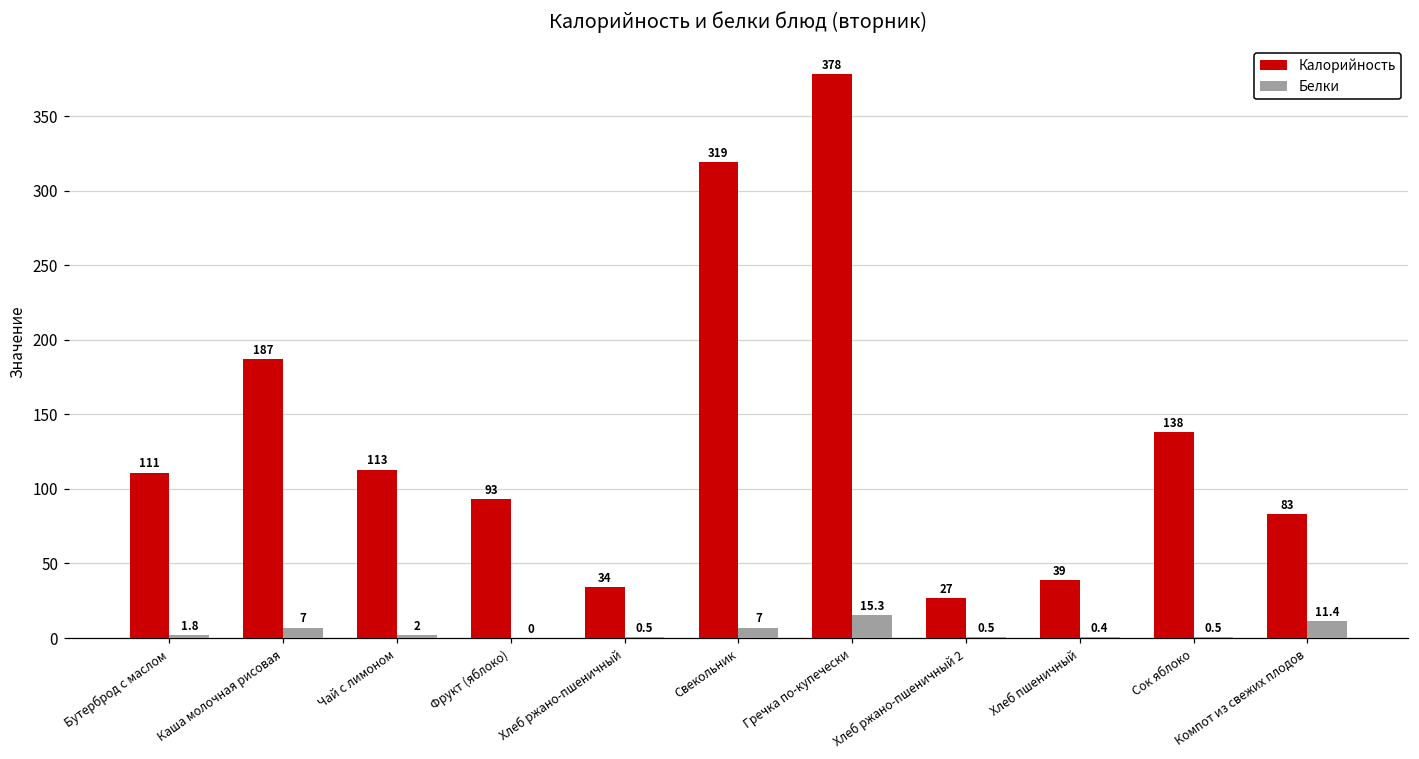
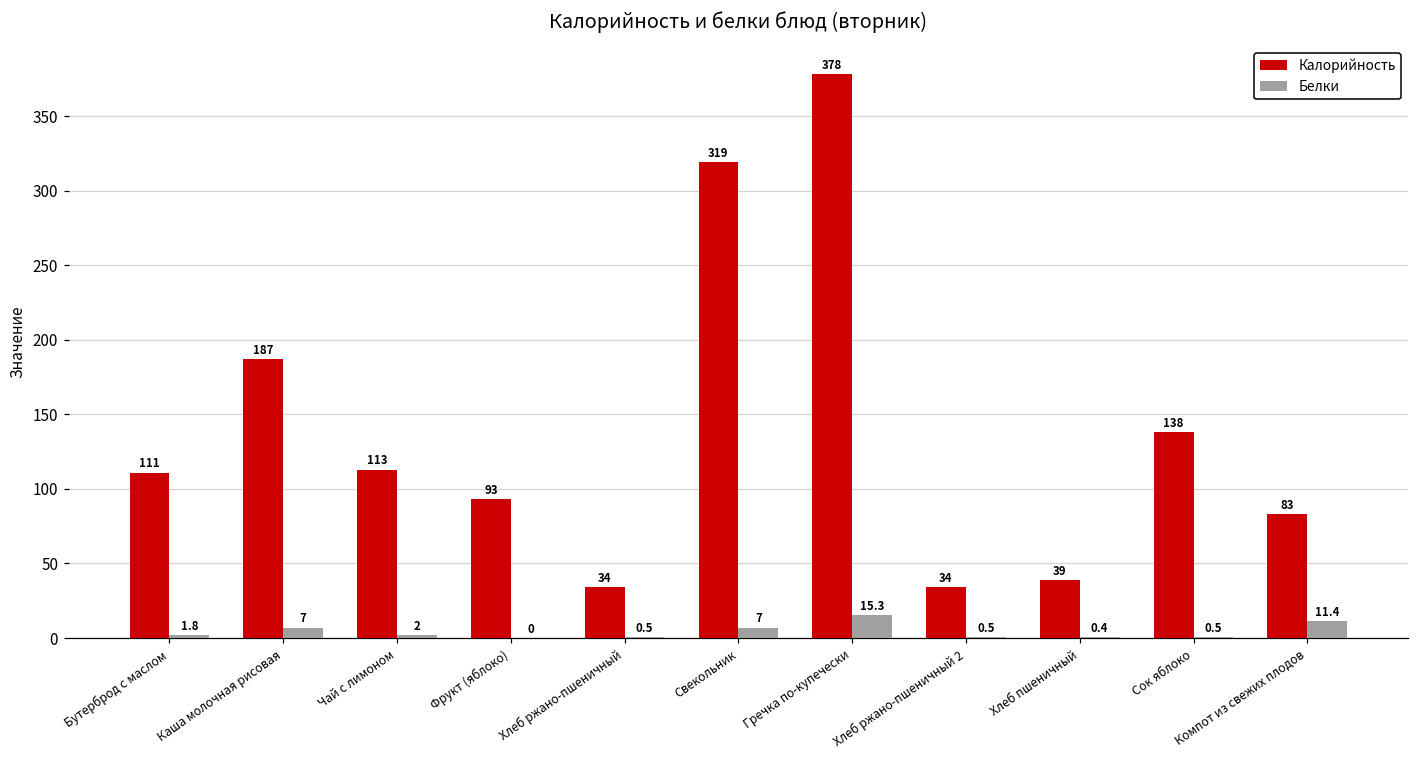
Калорийность, Хлеб ржано-пшеничный 2: 27 -> 34
